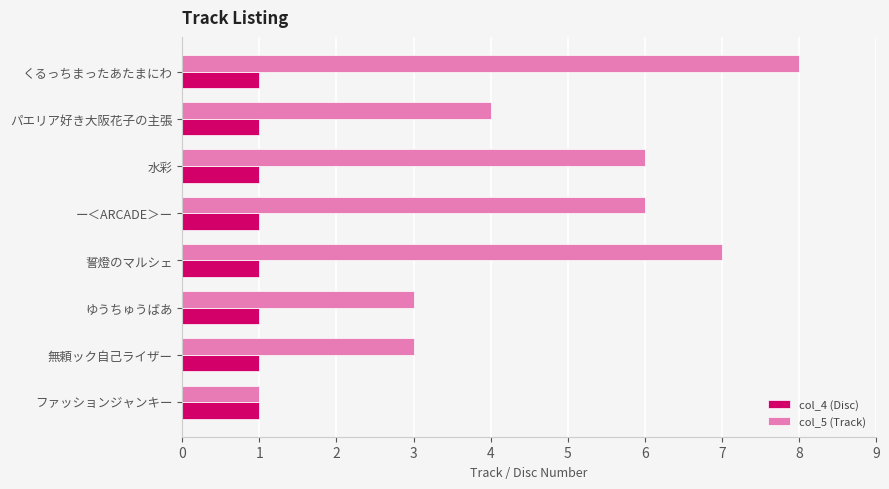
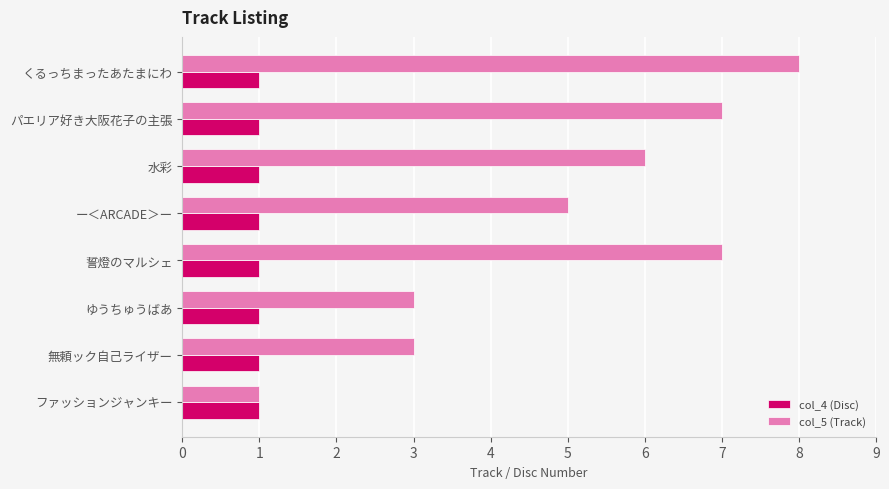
col_5 (Track), パエリア好き大阪花子の主張: 4 -> 7
col_5 (Track), ー＜ARCADE＞ー: 6 -> 5
